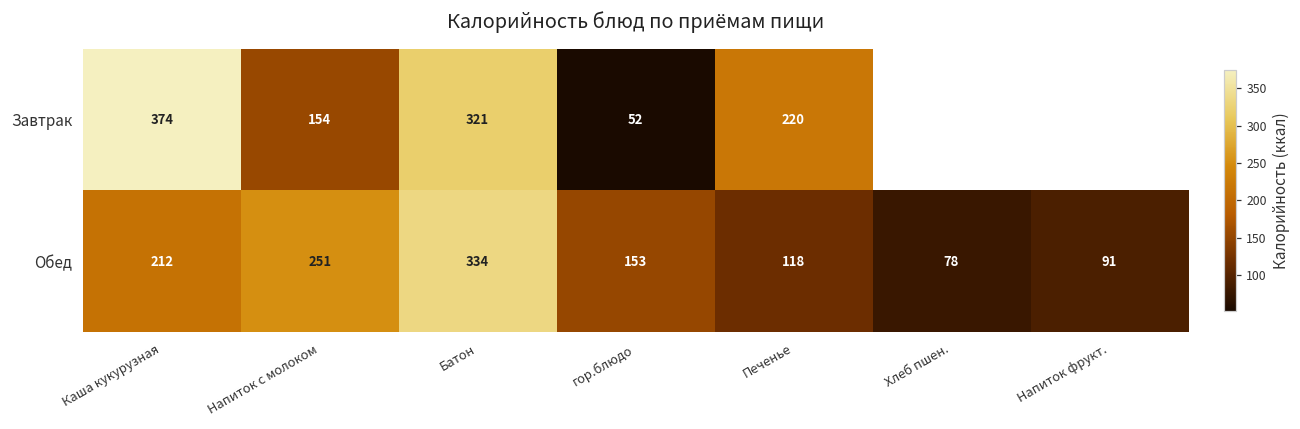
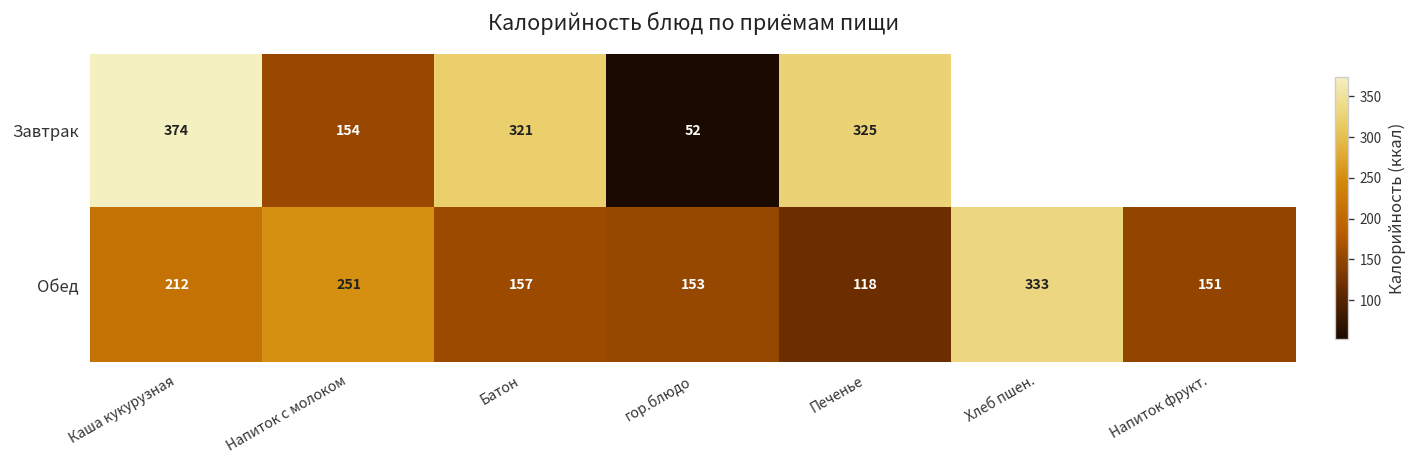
Завтрак, Печенье: 220 -> 325
Обед, Батон: 334 -> 157
Обед, Хлеб пшен.: 78 -> 333
Обед, Напиток фрукт.: 91 -> 151
